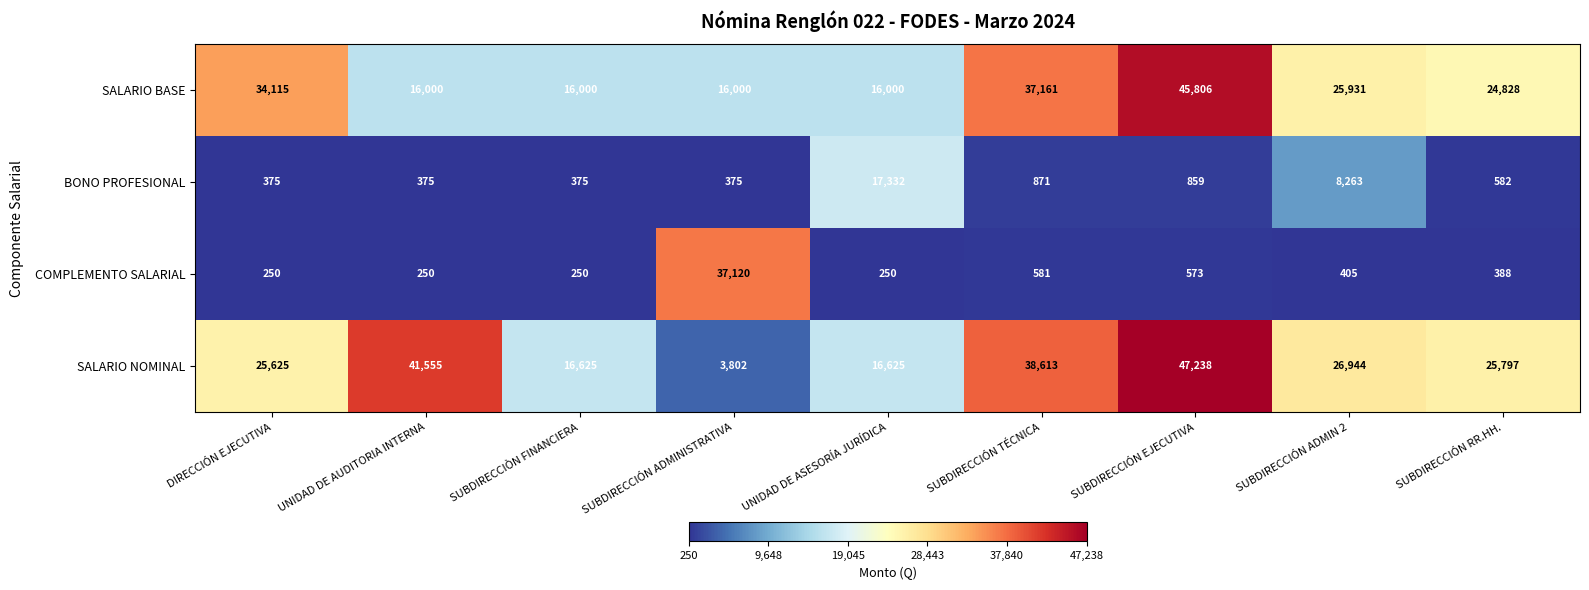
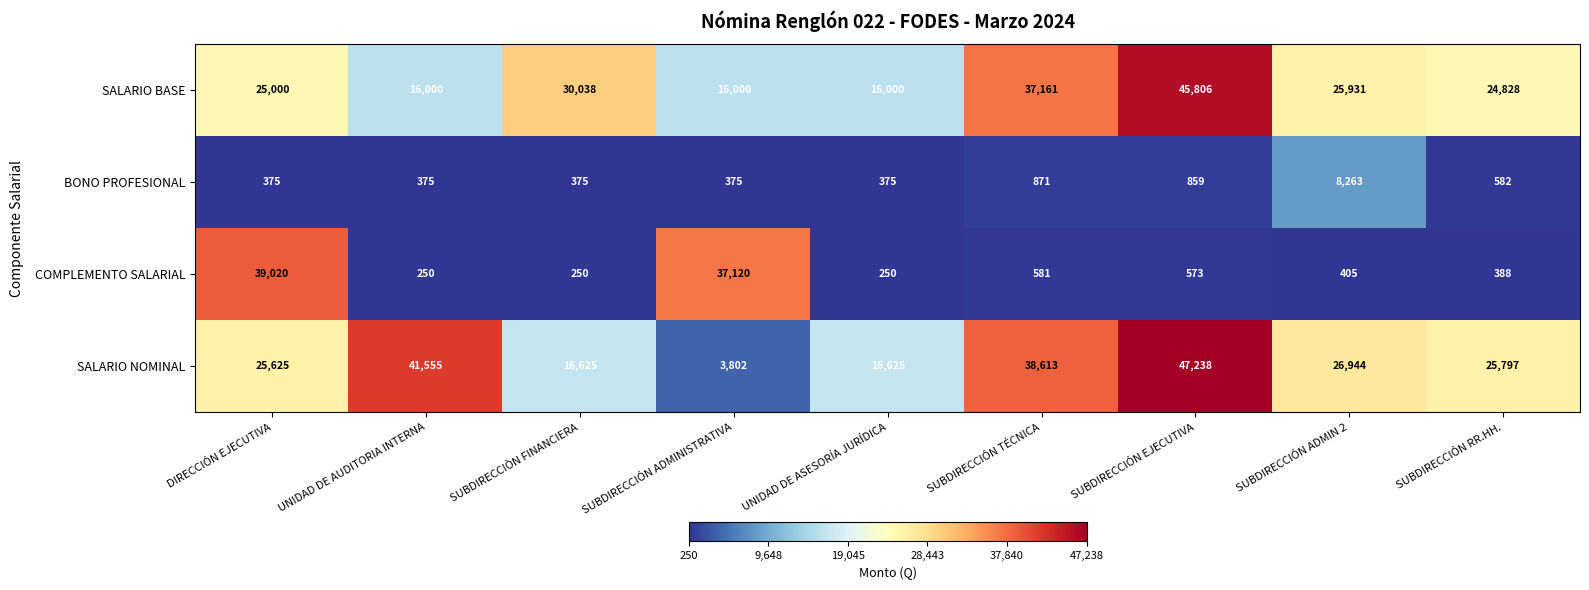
SALARIO BASE, DIRECCIÓN EJECUTIVA: 34,115 -> 25,000
SALARIO BASE, SUBDIRECCIÒN FINANCIERA: 16,000 -> 30,038
BONO PROFESIONAL, UNIDAD DE ASESORÍA JURÍDICA: 17,332 -> 375
COMPLEMENTO SALARIAL, DIRECCIÓN EJECUTIVA: 250 -> 39,020
